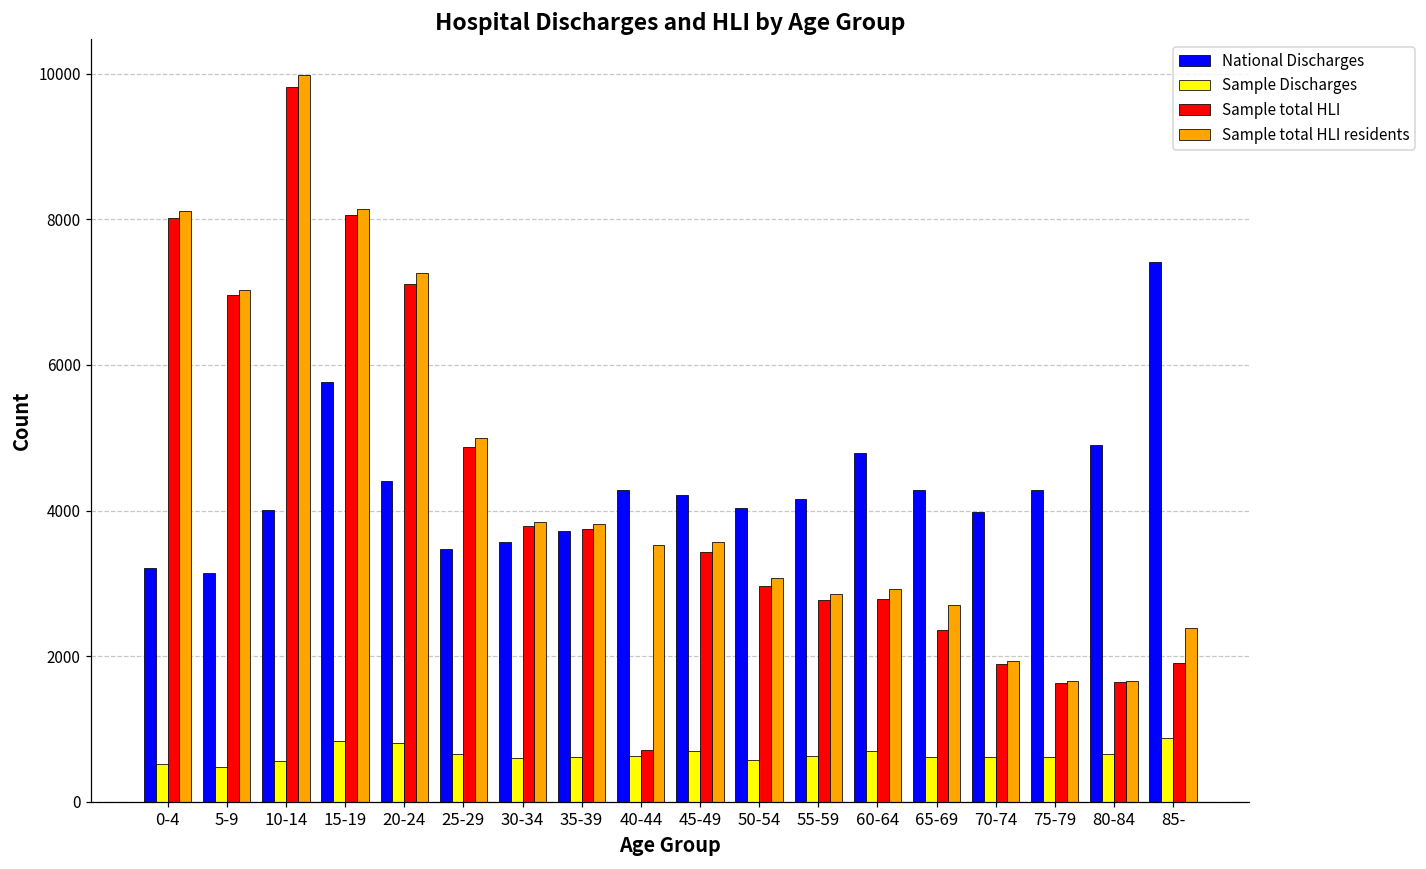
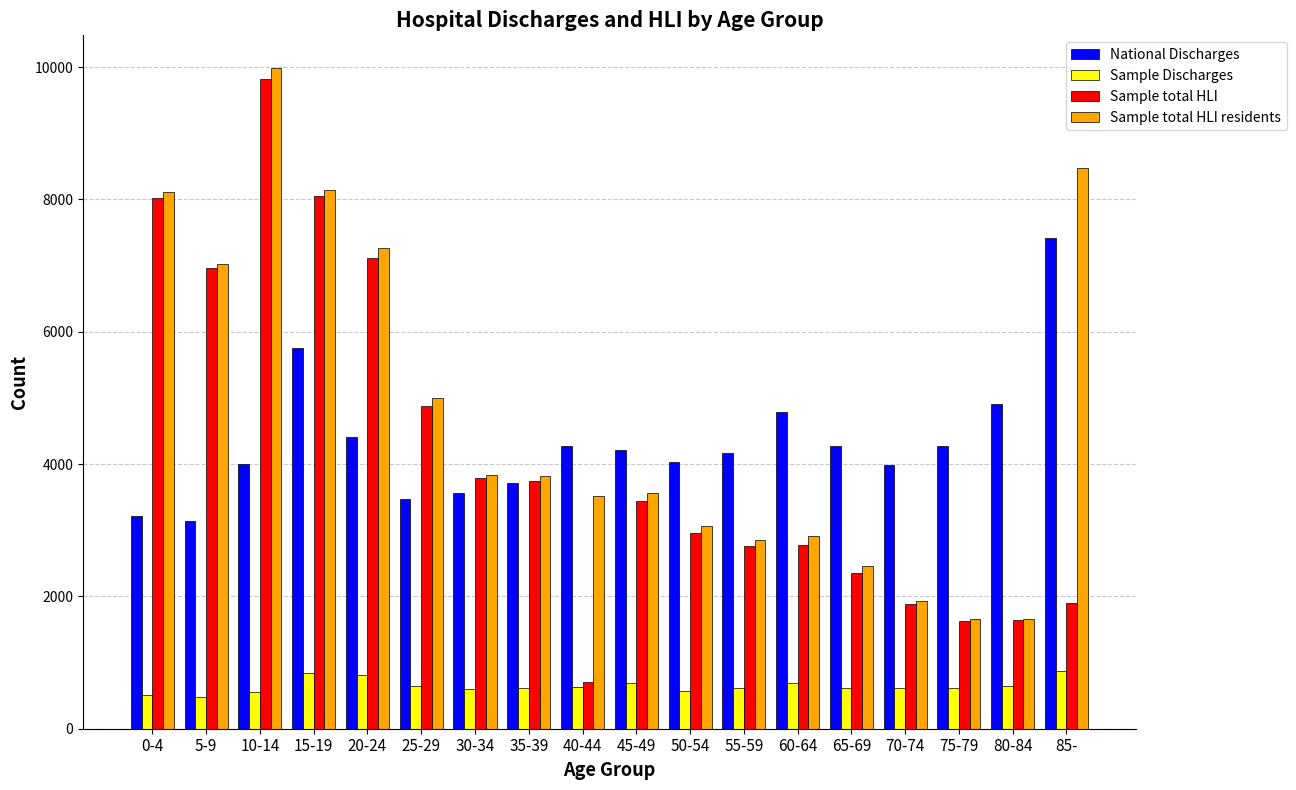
Sample total HLI residents, 65-69: 2700 -> 2500
Sample total HLI residents, 85-: 2400 -> 8500
